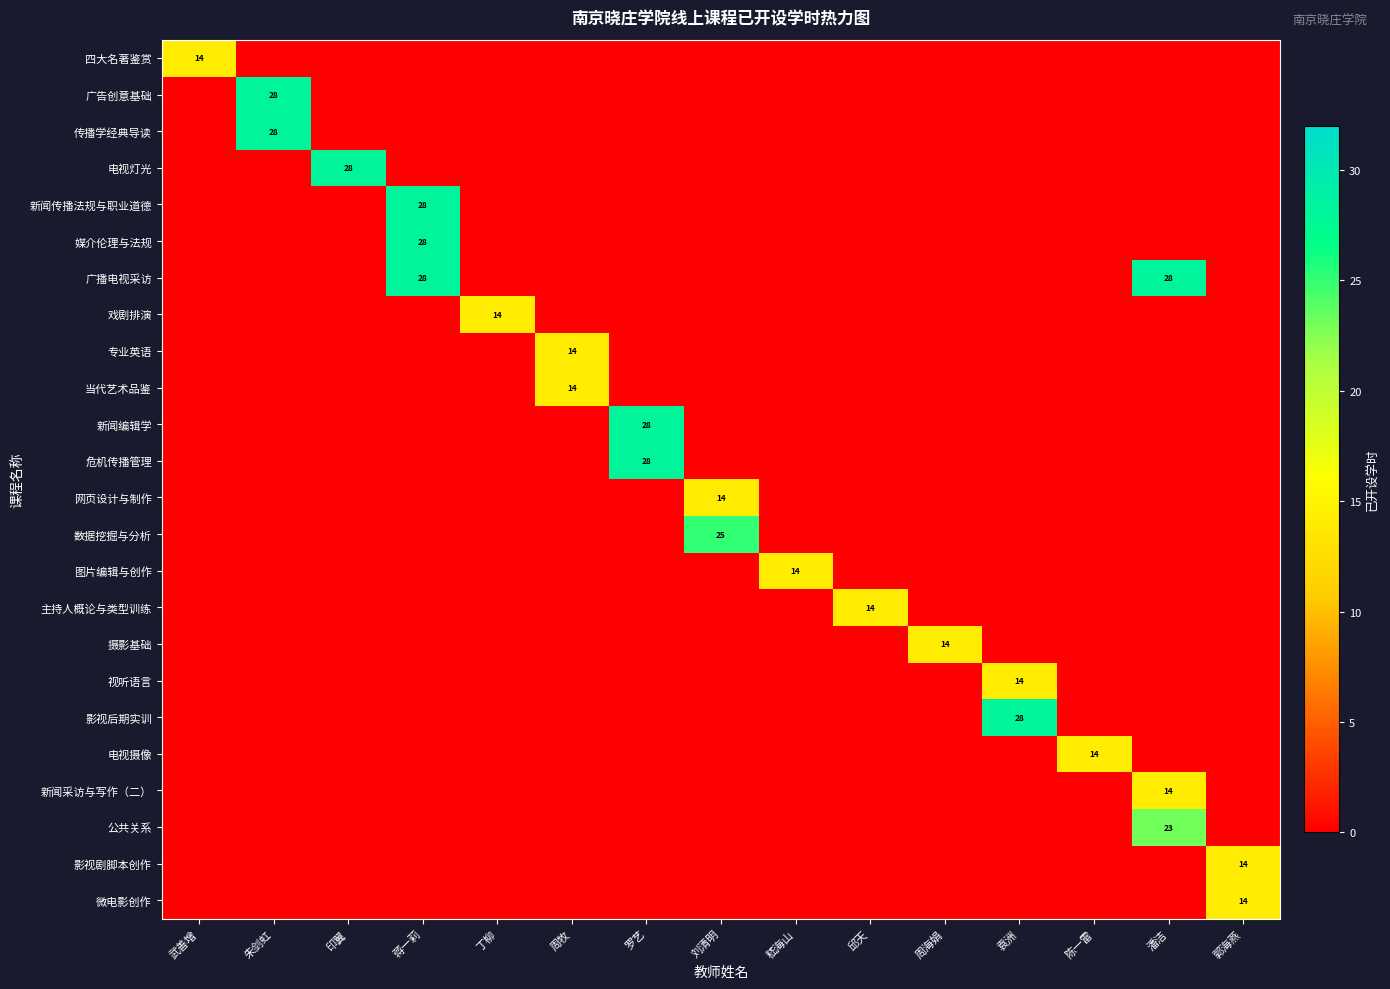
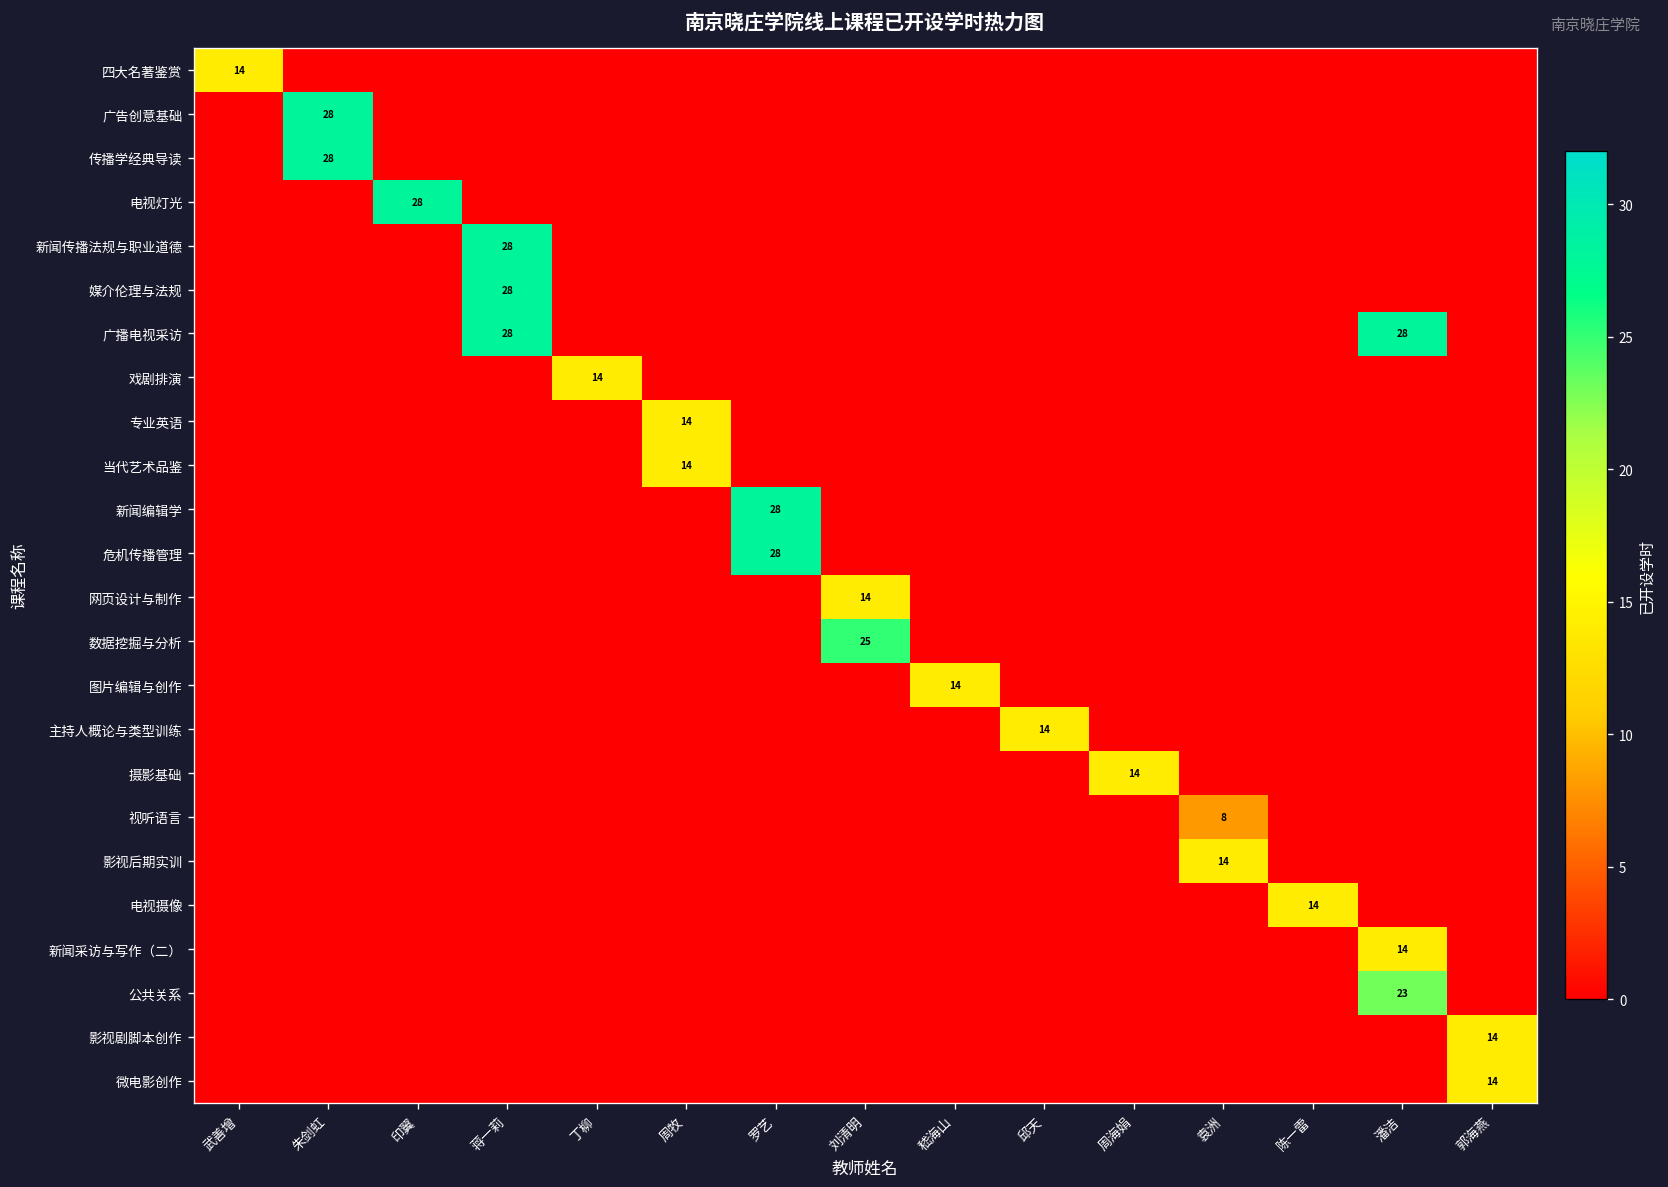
视听语言, 袁洲: 14 -> 8
影视后期实训, 袁洲: 28 -> 14
